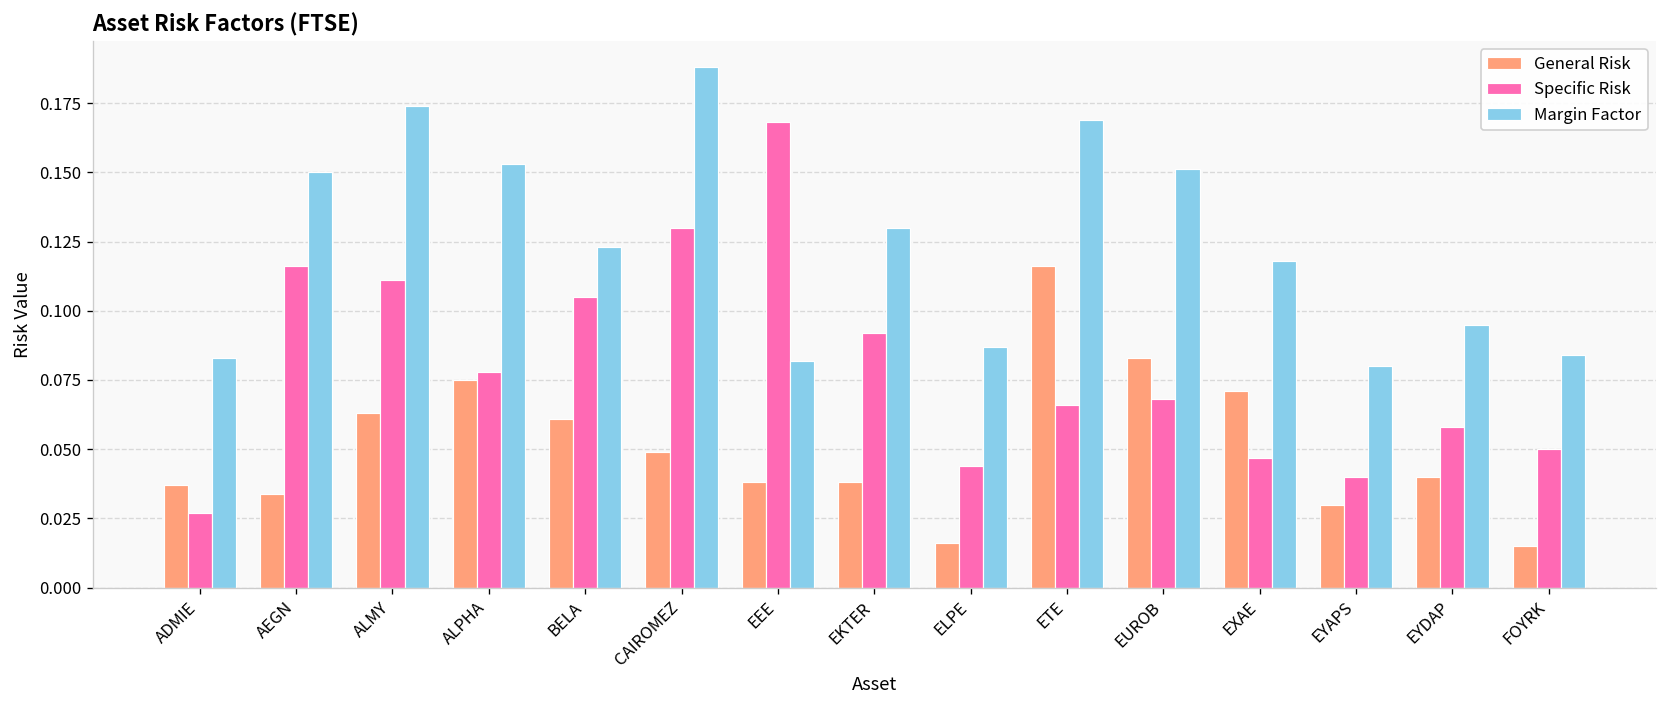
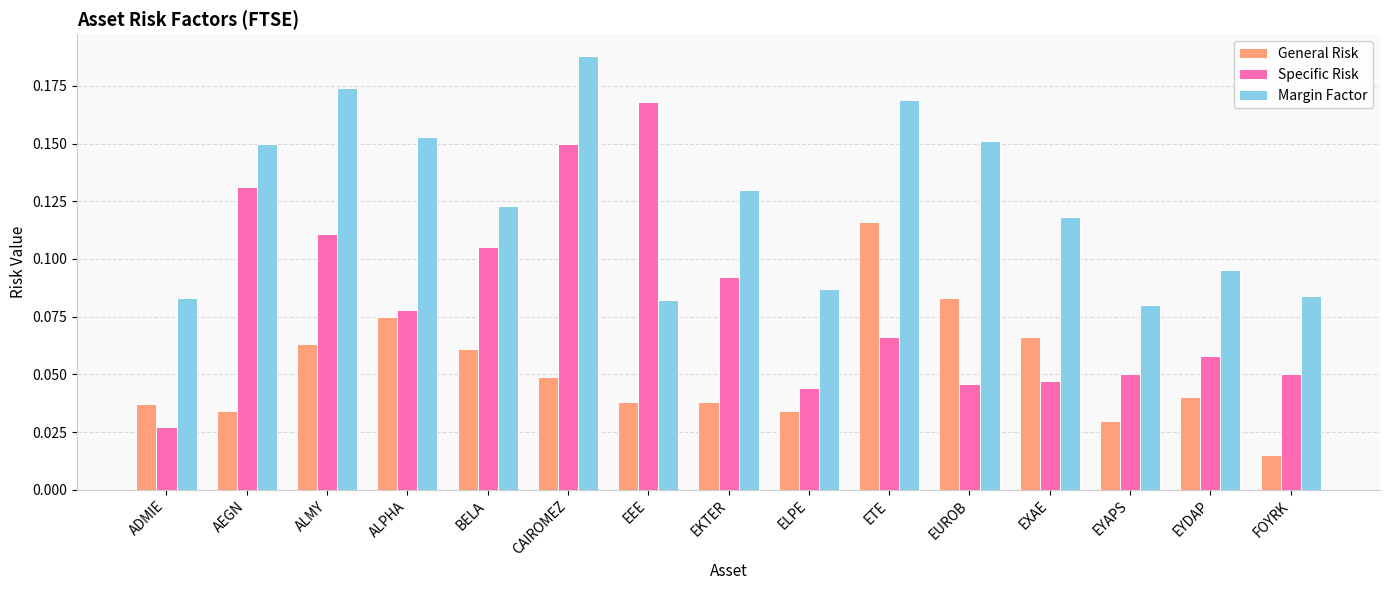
Specific Risk, AEGN: 0.116 -> 0.131
Specific Risk, CAIROMEZ: 0.13 -> 0.15
General Risk, ELPE: 0.016 -> 0.034
Specific Risk, EUROB: 0.068 -> 0.046
General Risk, EXAE: 0.071 -> 0.066
Specific Risk, EYAPS: 0.04 -> 0.05
